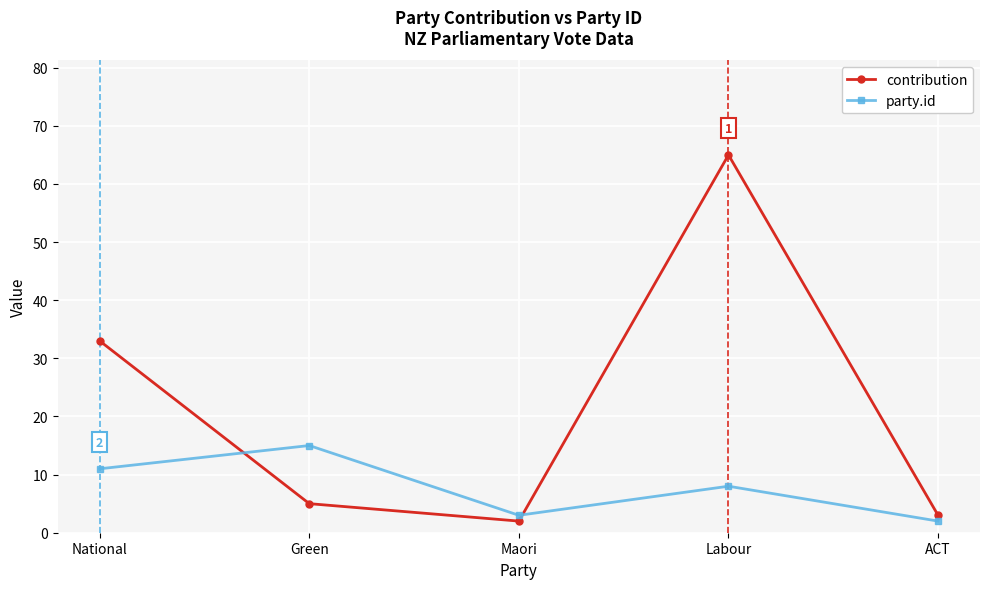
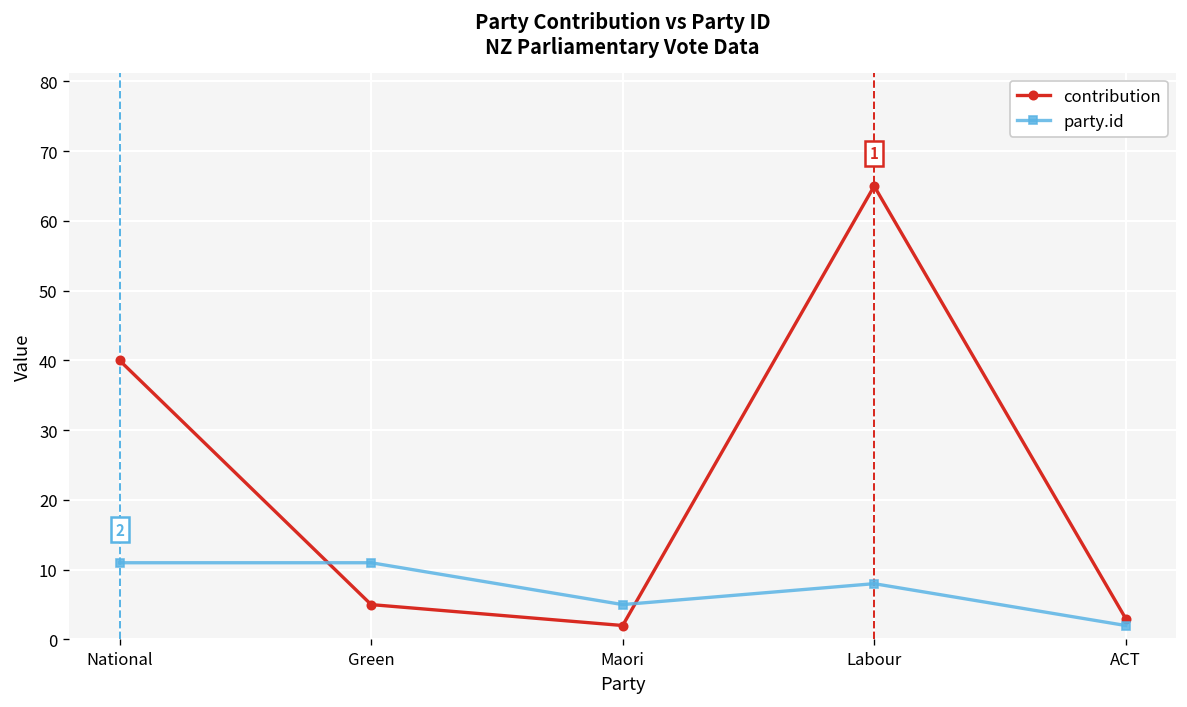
contribution, National: 33 -> 40
party.id, Green: 15 -> 11
party.id, Maori: 3 -> 5
